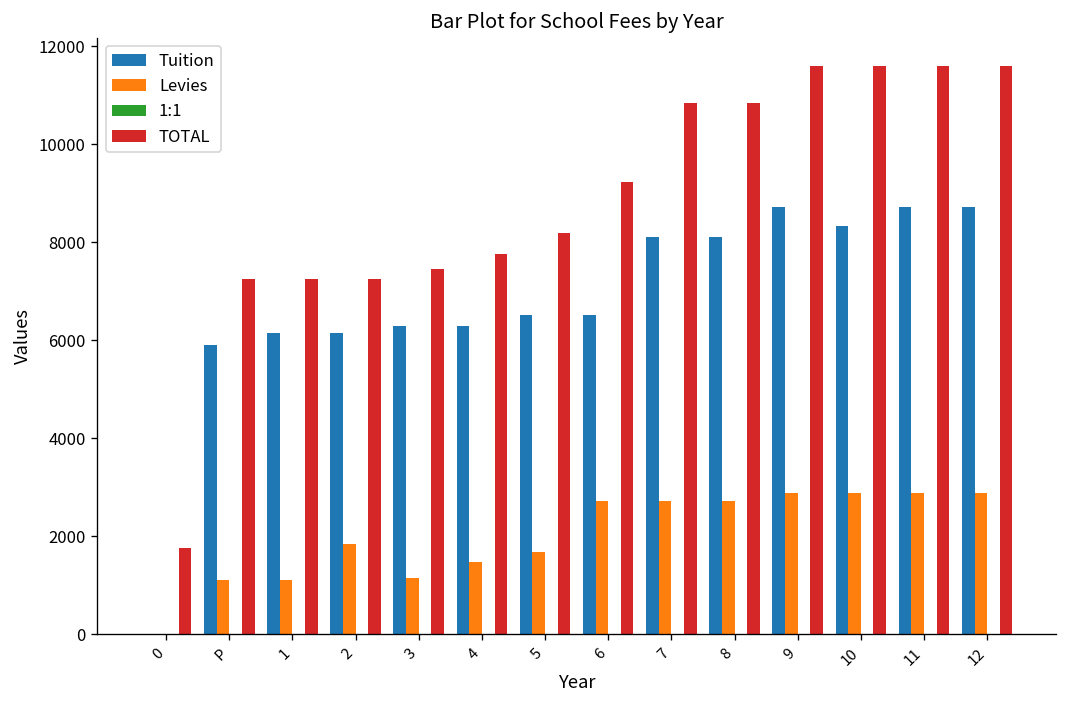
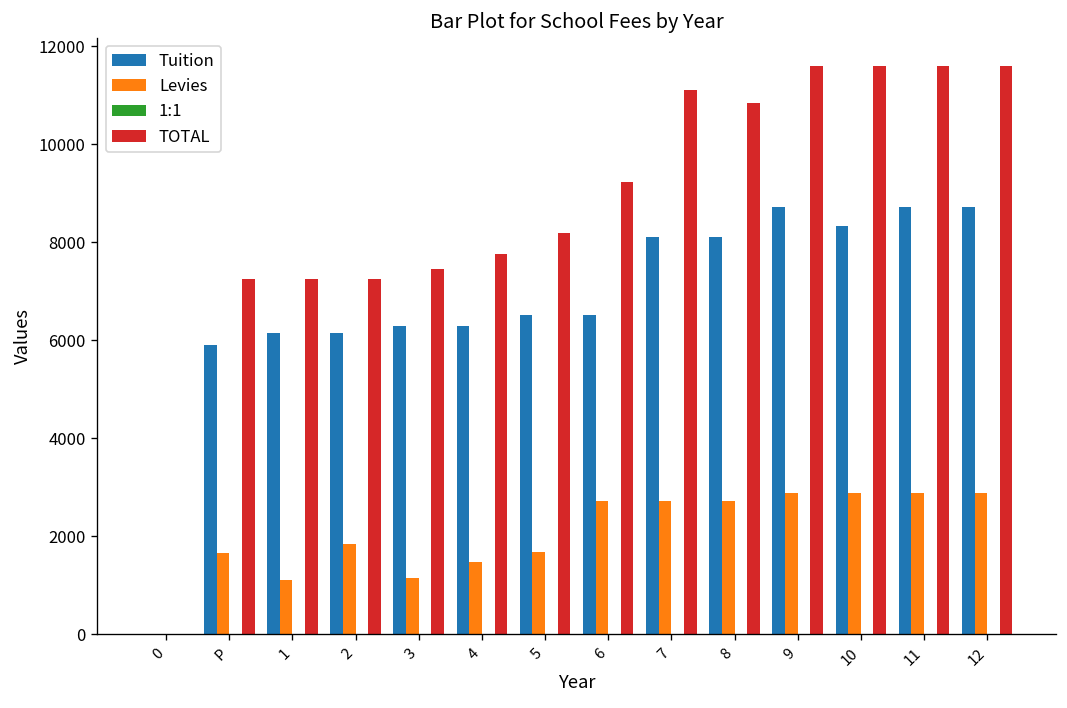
TOTAL, 0: 1800 -> 0
Levies, P: 1100 -> 1700
TOTAL, 7: 10800 -> 11100
